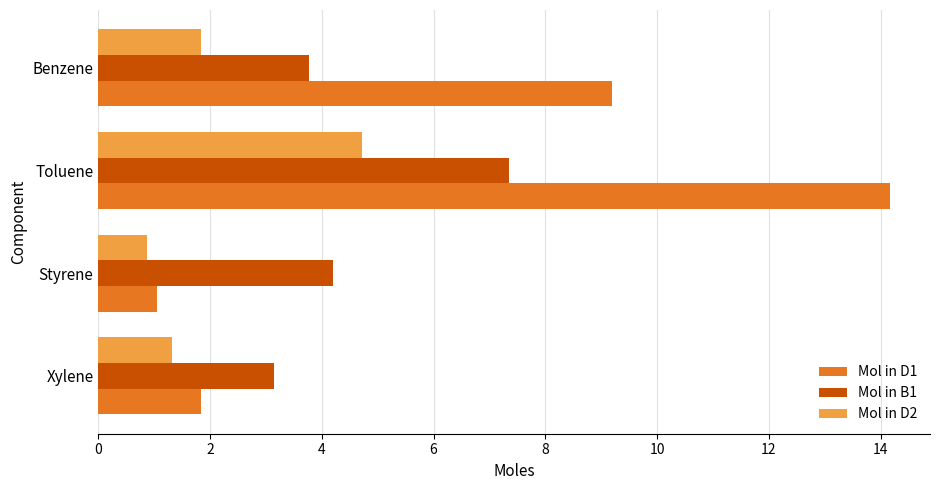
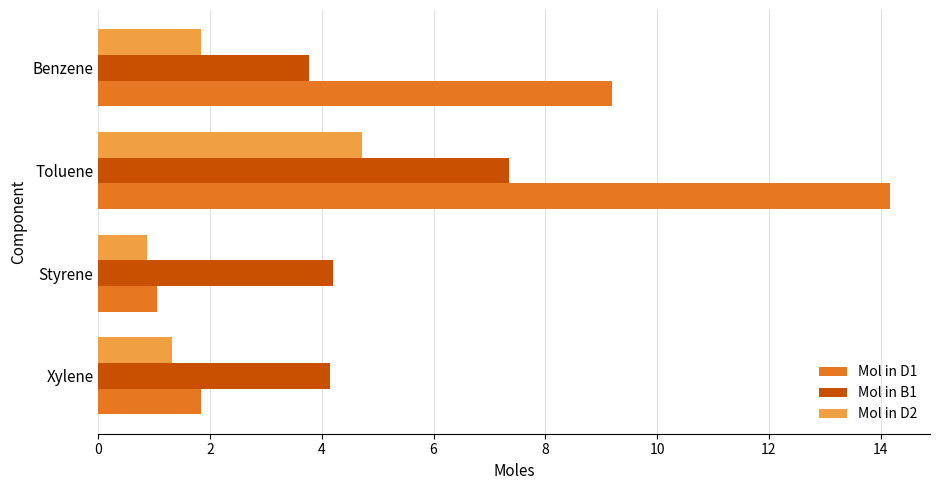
Mol in B1, Xylene: 3.2 -> 4.2
